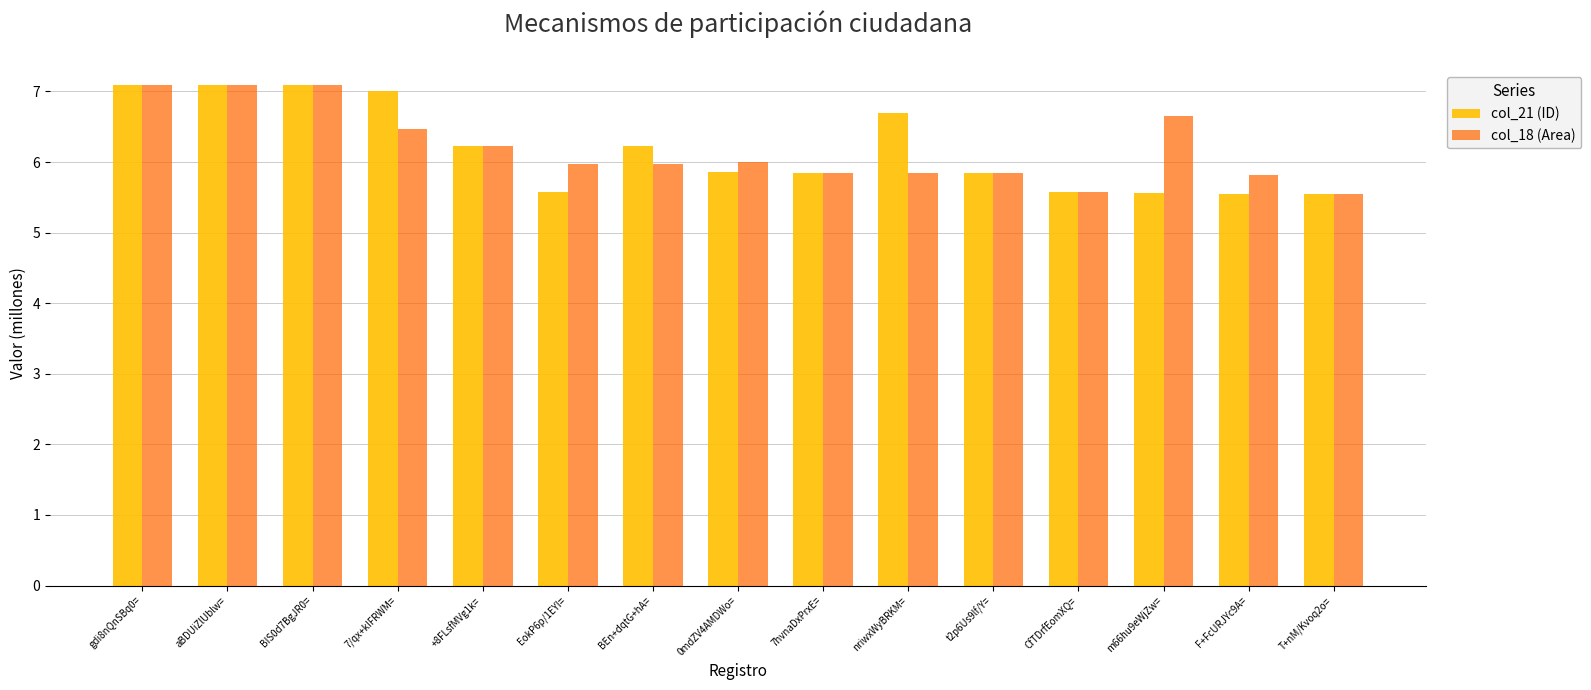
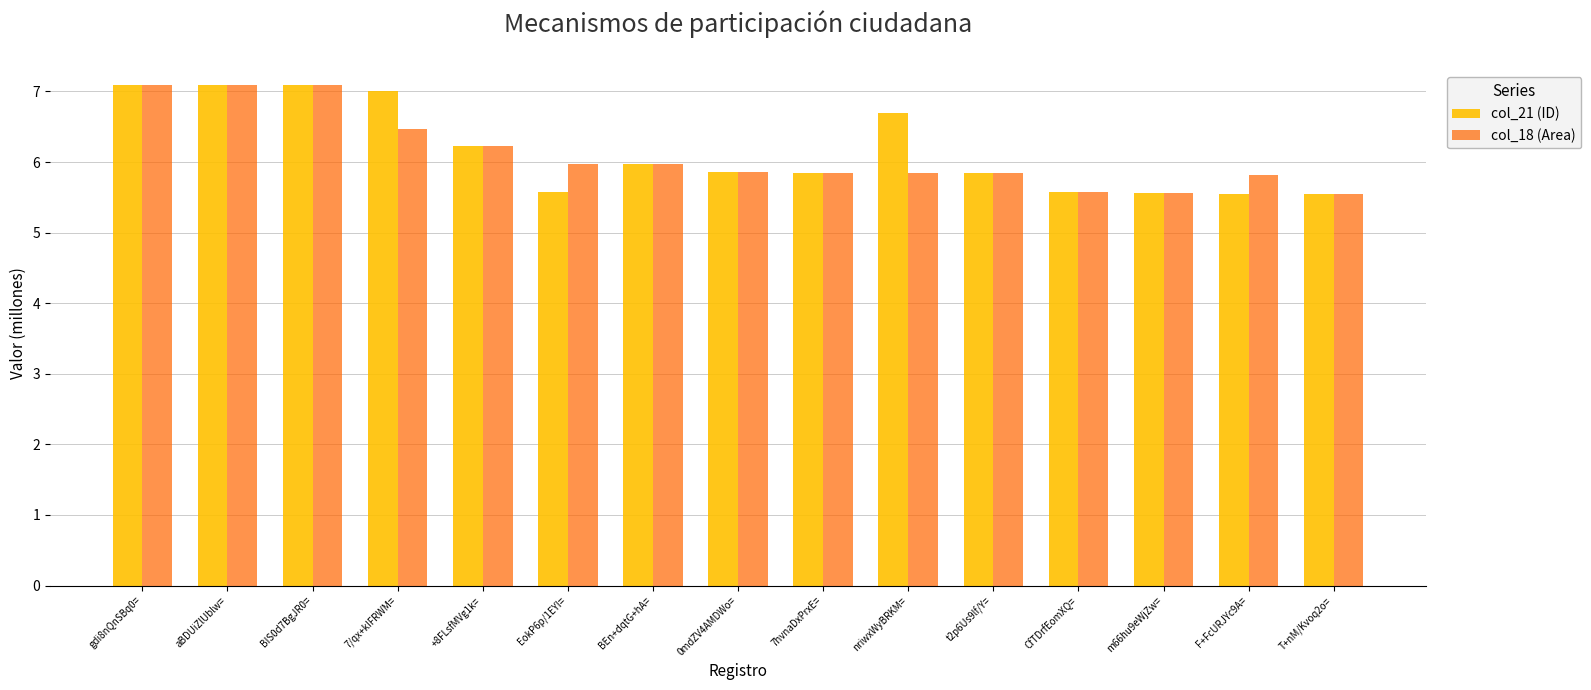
col_21 (ID), BEn+dqtG+hA=: 6.2 -> 6.0
col_18 (Area), 0mdZV4AMDWo=: 6.0 -> 5.9
col_18 (Area), m66hu9eWjZw=: 6.7 -> 5.6
